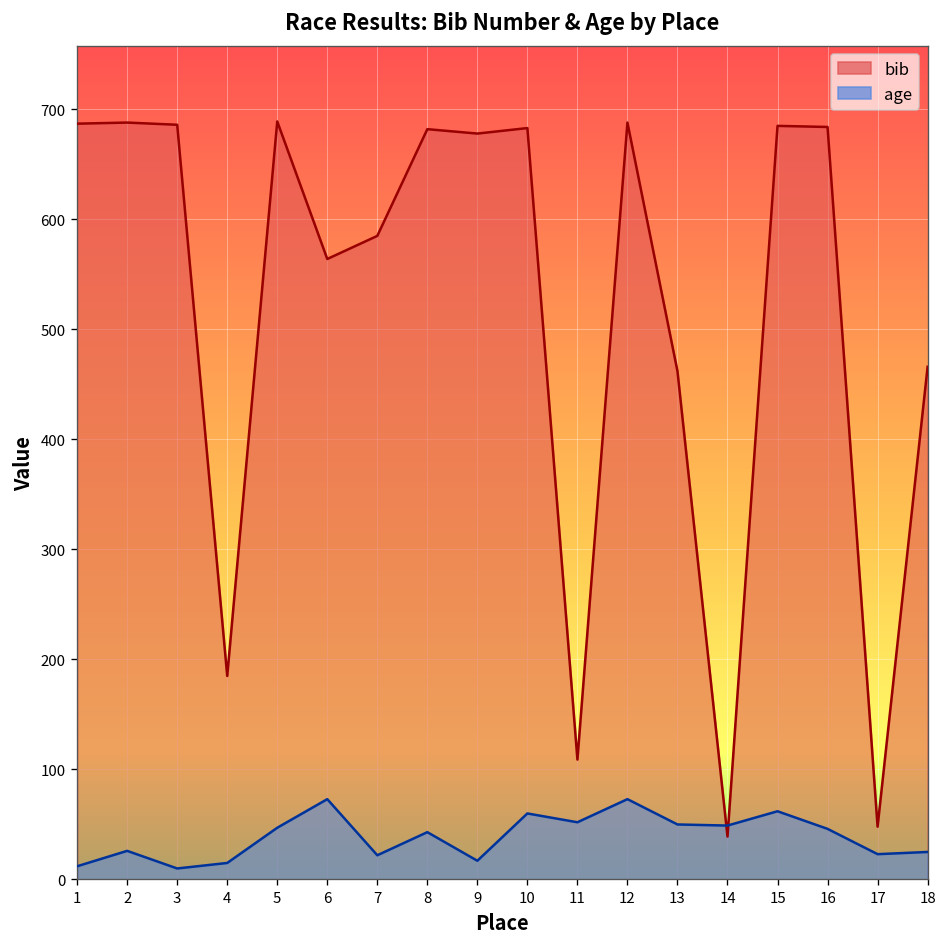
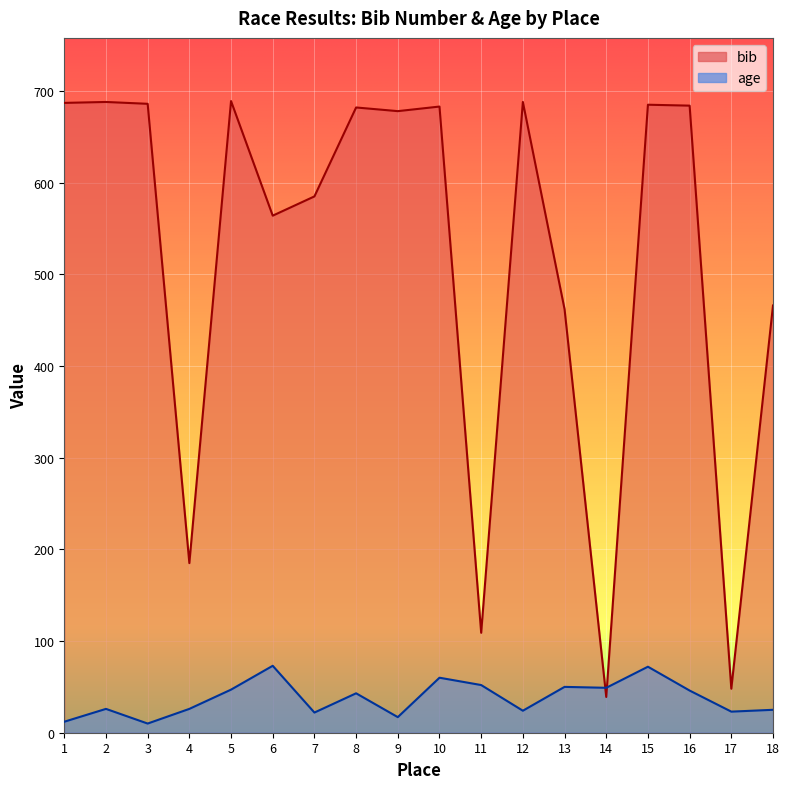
age, 4: 20 -> 30
age, 12: 70 -> 20
age, 15: 60 -> 70
